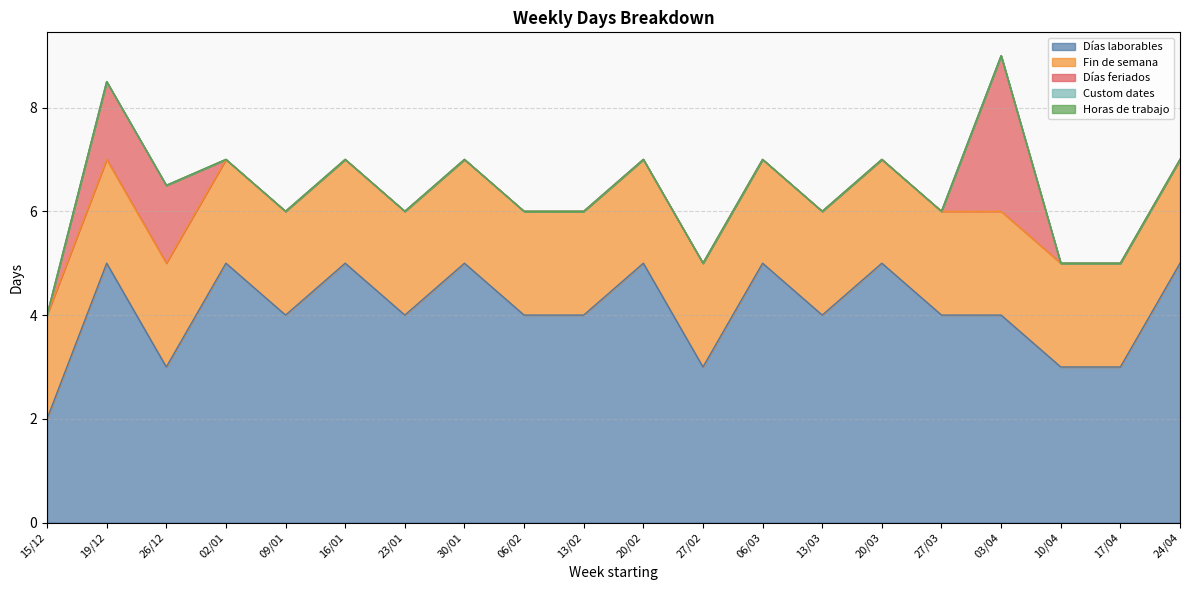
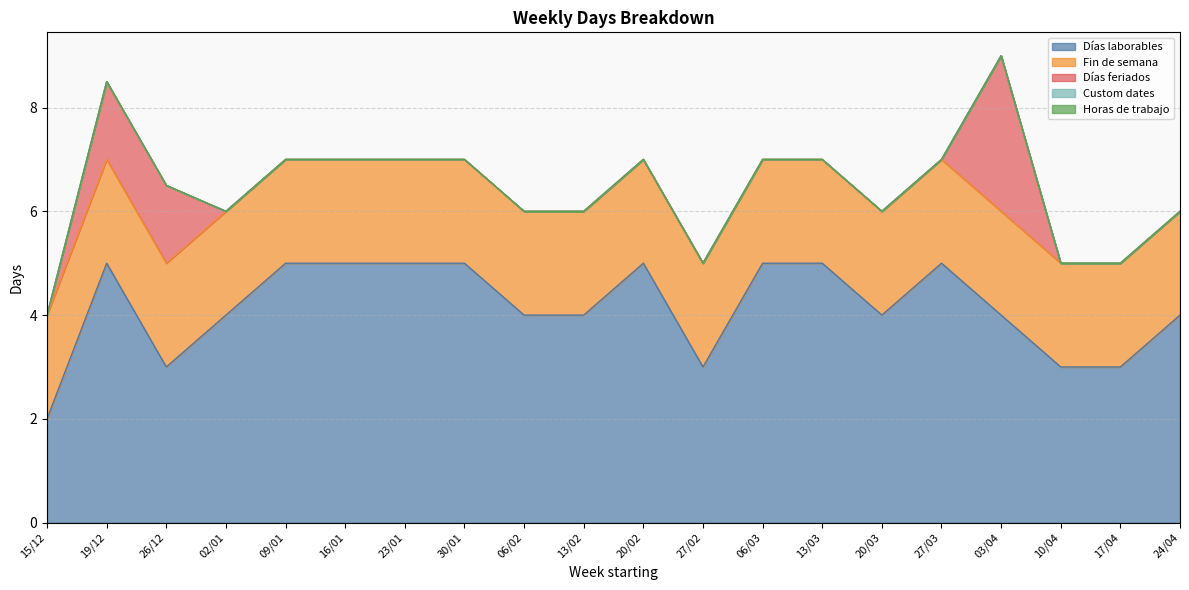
Días laborables, 02/01: 5 -> 4
Días laborables, 09/01: 4 -> 5
Días laborables, 23/01: 4 -> 5
Días laborables, 13/03: 4 -> 5
Días laborables, 20/03: 5 -> 4
Días laborables, 27/03: 4 -> 5
Días laborables, 24/04: 5 -> 4
